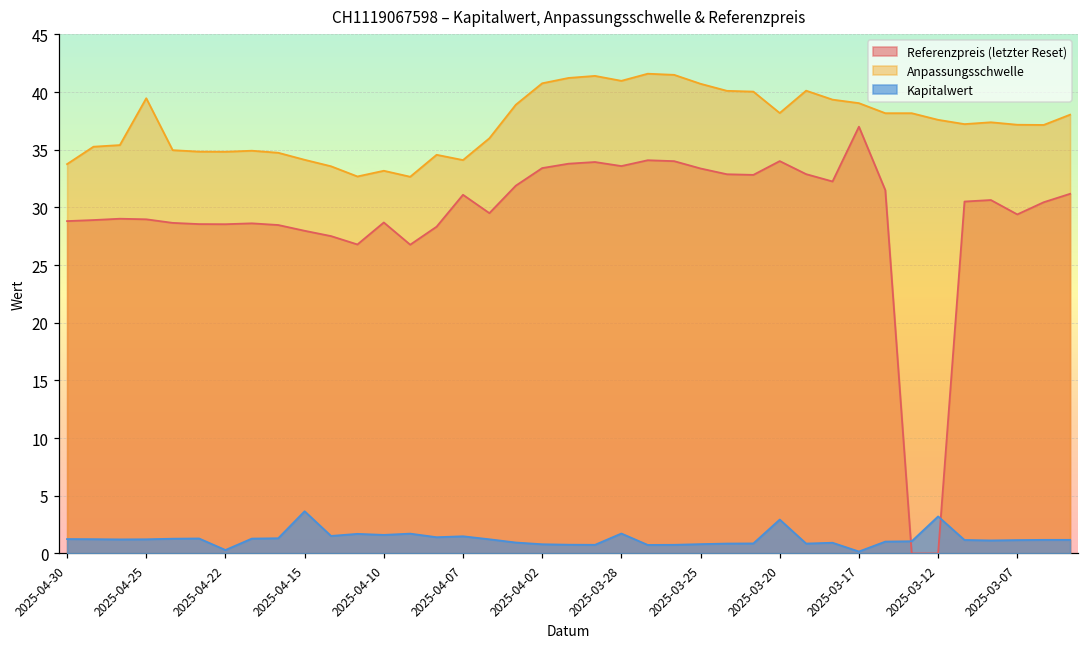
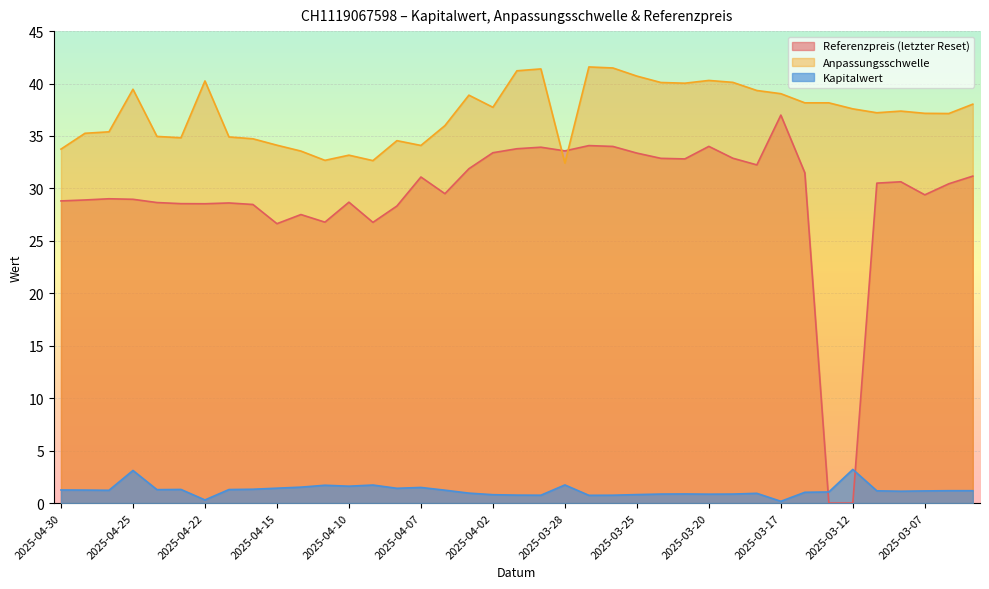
Kapitalwert, 2025-04-25: 1.2 -> 3.1
Anpassungsschwelle, 2025-04-22: 34.8 -> 40.3
Referenzpreis (letzter Reset), 2025-04-15: 28.0 -> 26.6
Kapitalwert, 2025-04-15: 3.7 -> 1.4
Anpassungsschwelle, 2025-04-02: 40.8 -> 37.7
Anpassungsschwelle, 2025-03-28: 41.0 -> 32.4
Anpassungsschwelle, 2025-03-20: 38.2 -> 40.3
Kapitalwert, 2025-03-20: 2.9 -> 0.9
